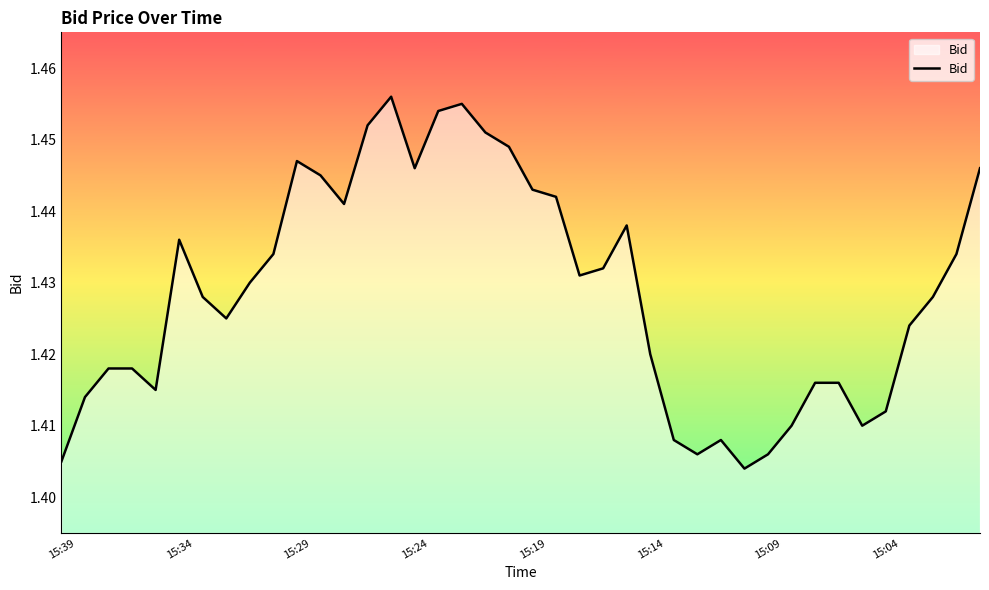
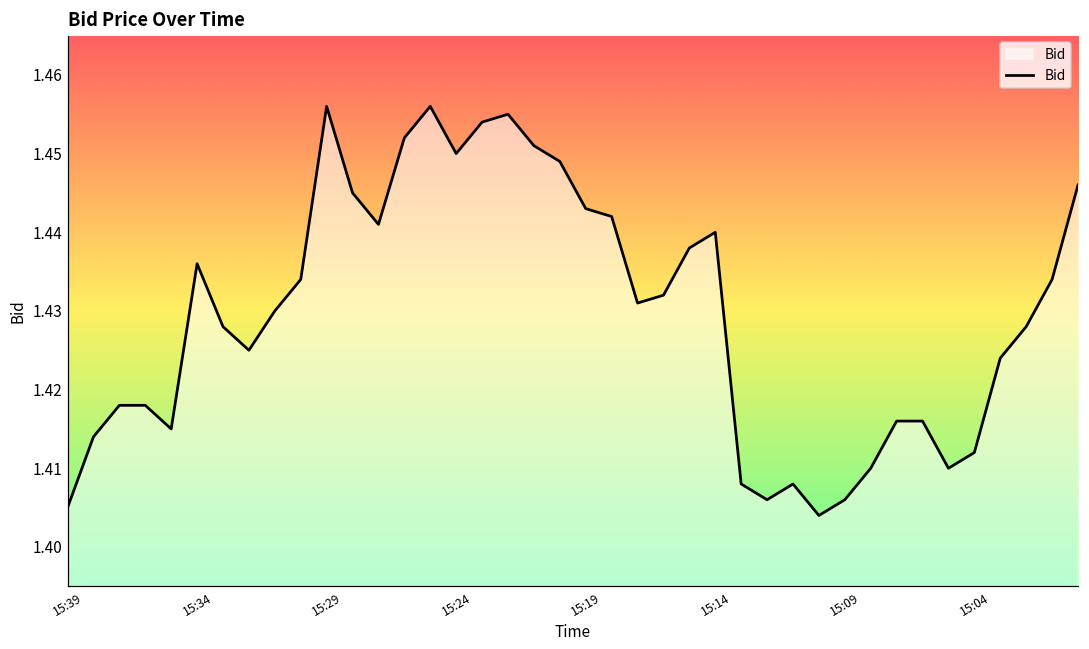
15:29: 1.447 -> 1.456
15:24: 1.446 -> 1.450
15:14: 1.42 -> 1.44
